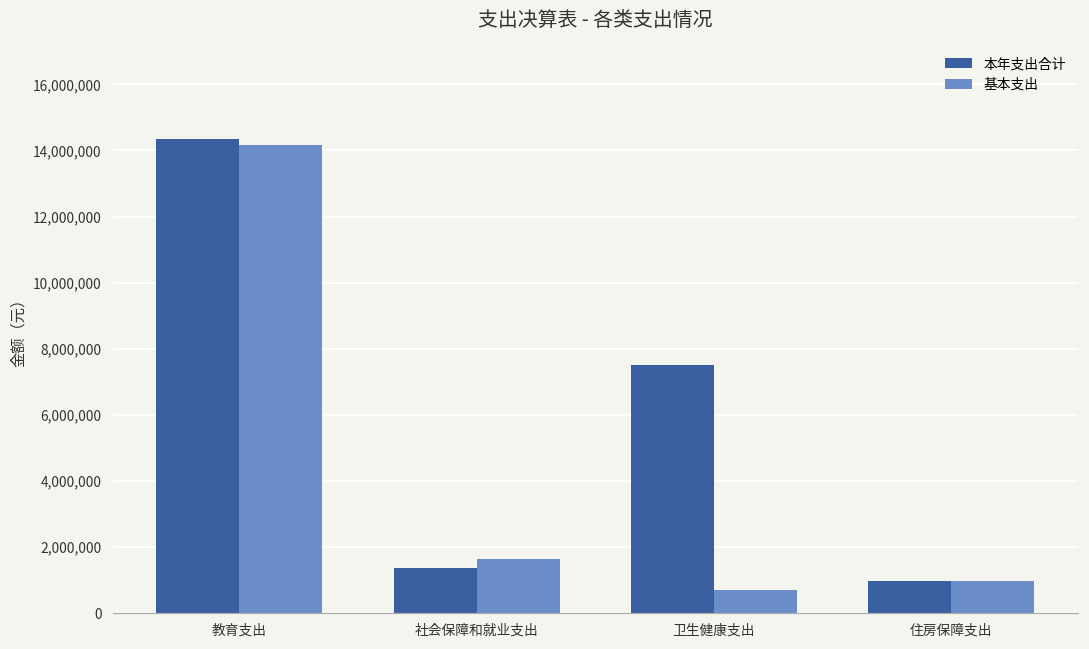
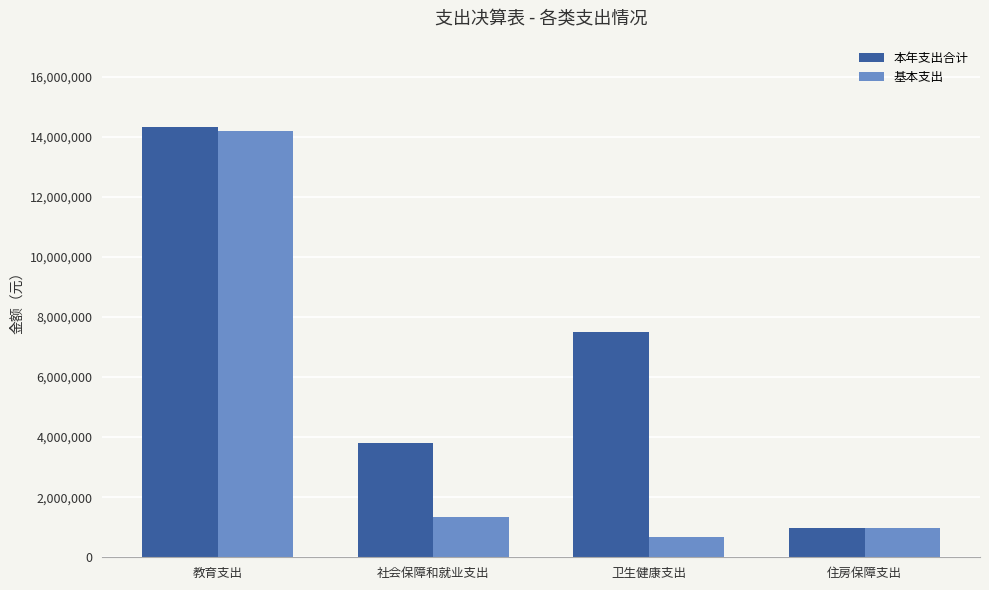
本年支出合计, 社会保障和就业支出: 1,400,000 -> 3,800,000
基本支出, 社会保障和就业支出: 1,600,000 -> 1,400,000
